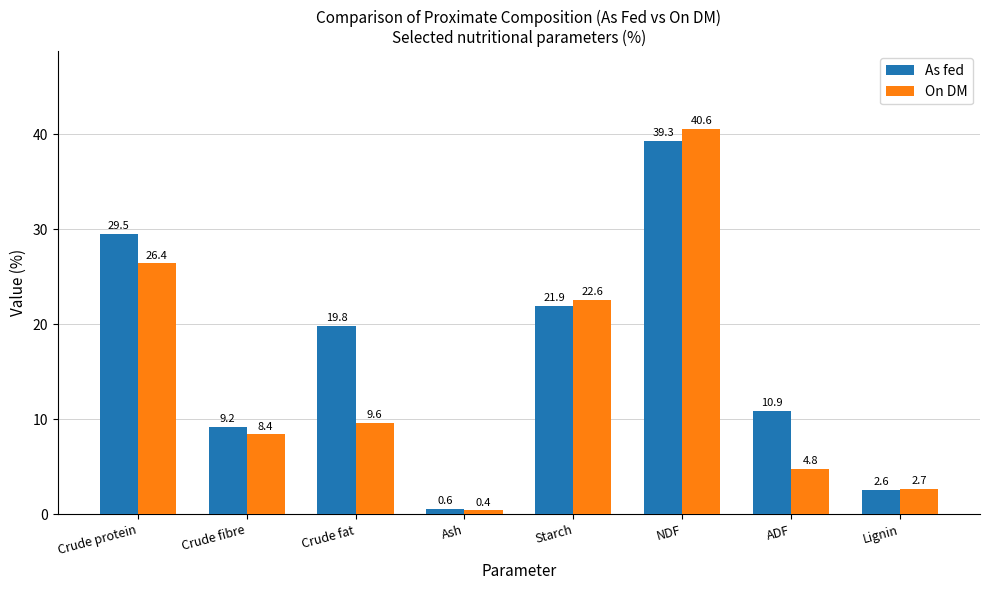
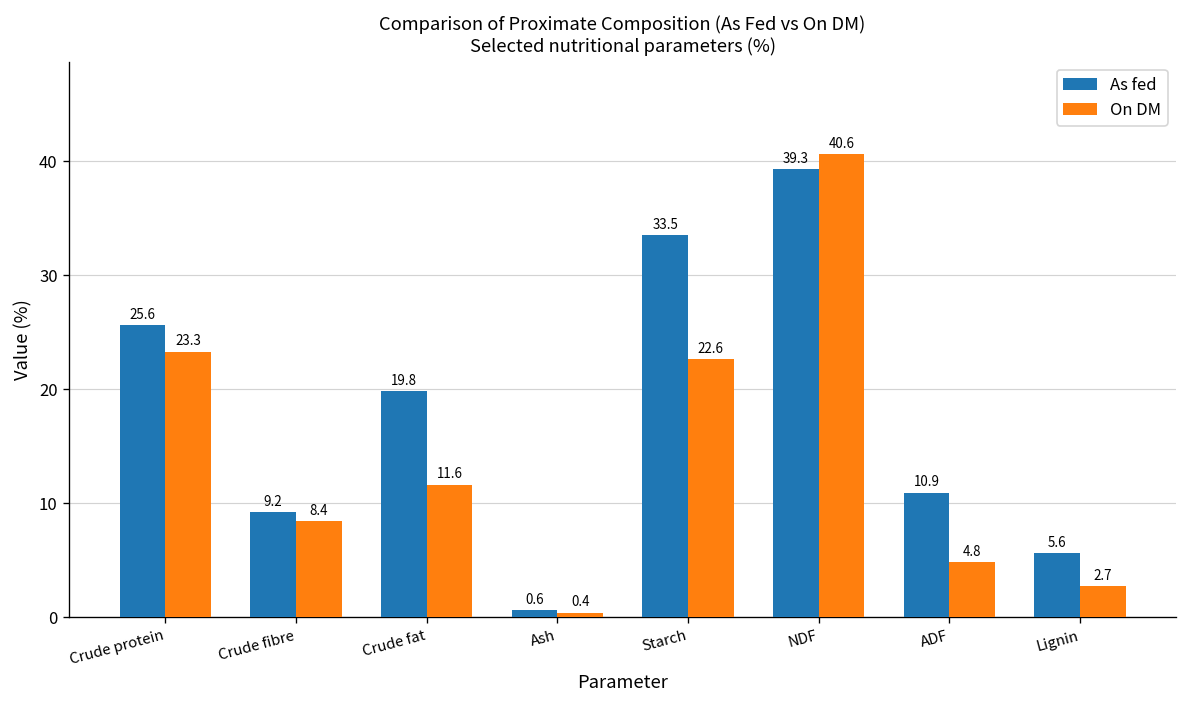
As fed, Crude protein: 29.5 -> 25.6
On DM, Crude protein: 26.4 -> 23.3
On DM, Crude fat: 9.6 -> 11.6
As fed, Starch: 21.9 -> 33.5
As fed, Lignin: 2.6 -> 5.6
